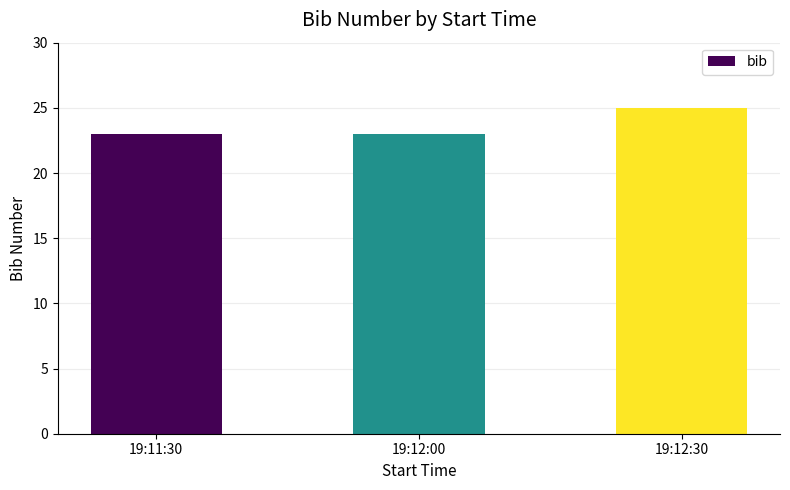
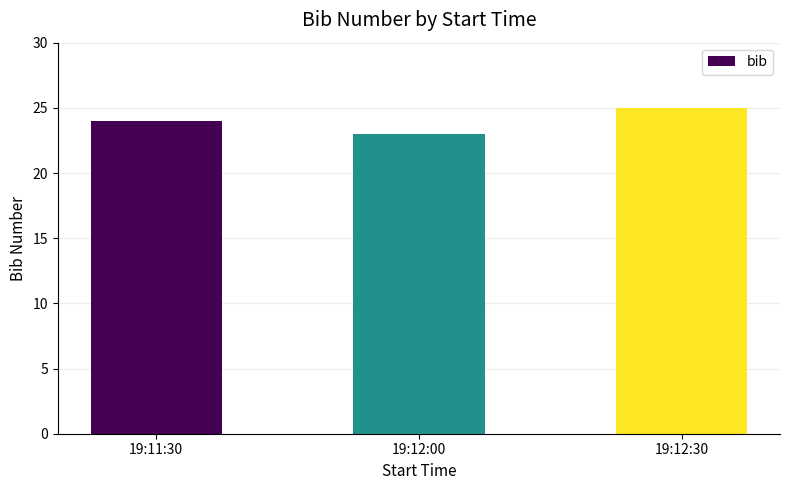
19:11:30: 23 -> 24
